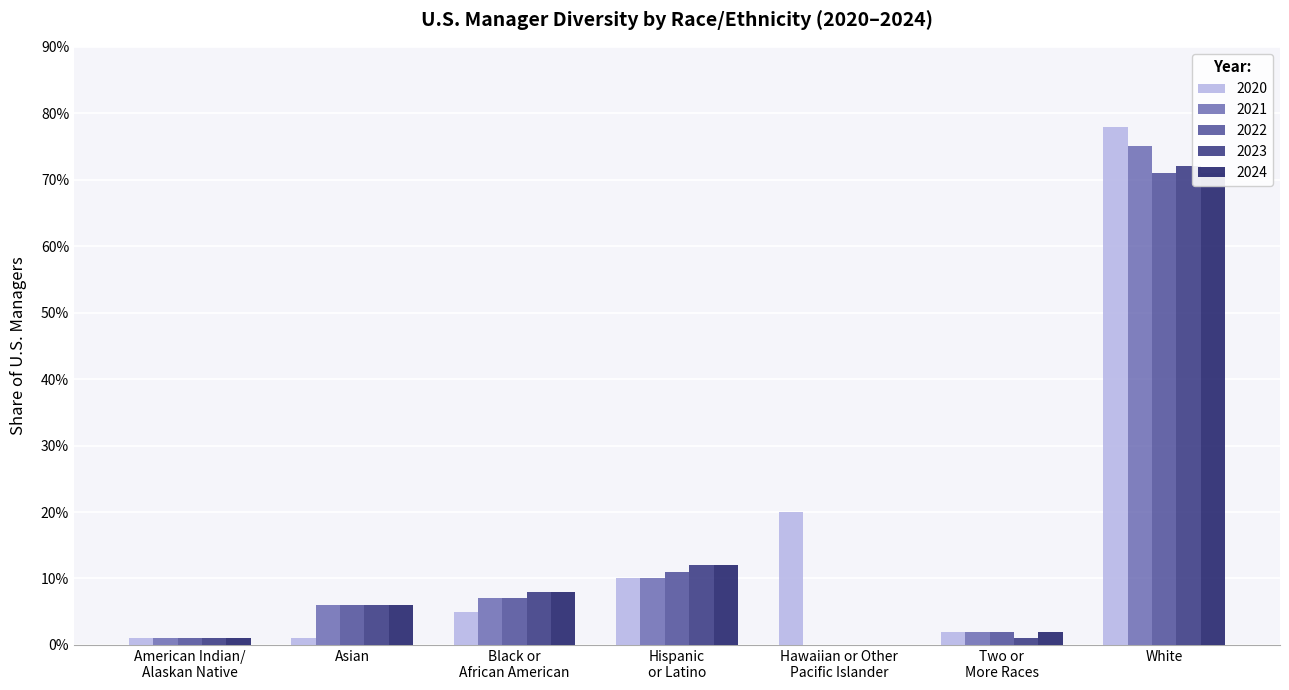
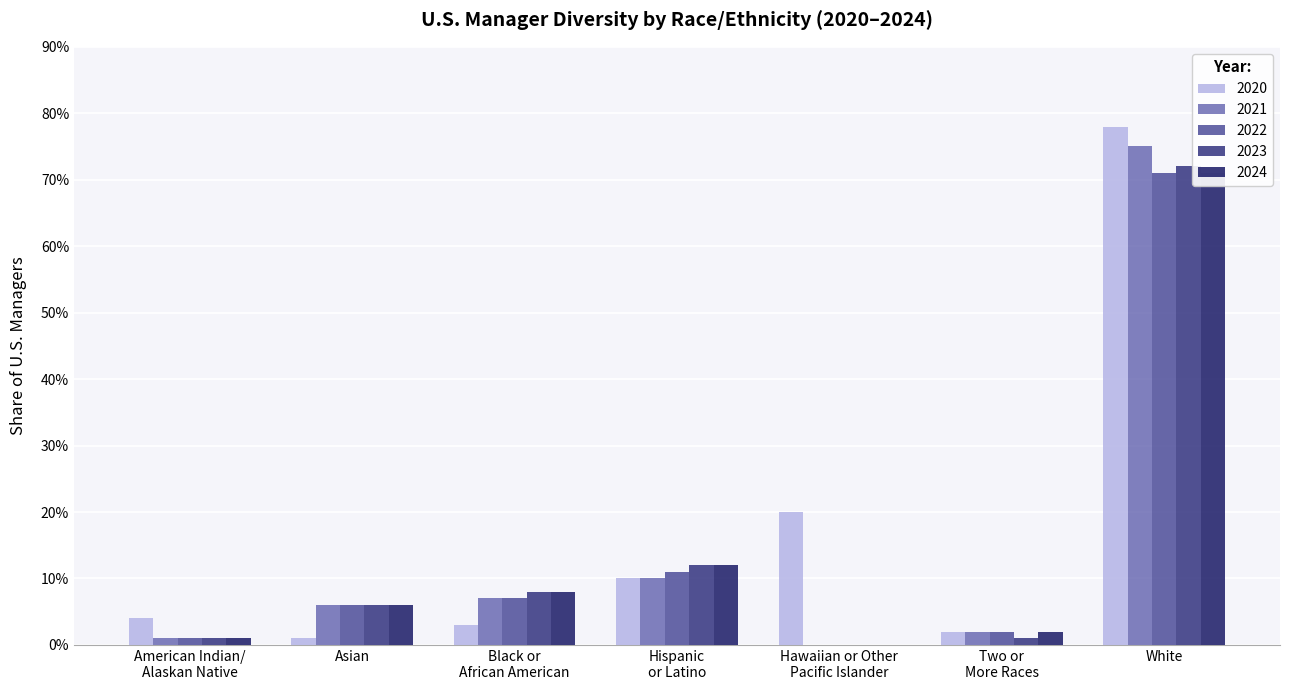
2020, American Indian/ Alaskan Native: 1% -> 4%
2020, Black or African American: 5% -> 3%
